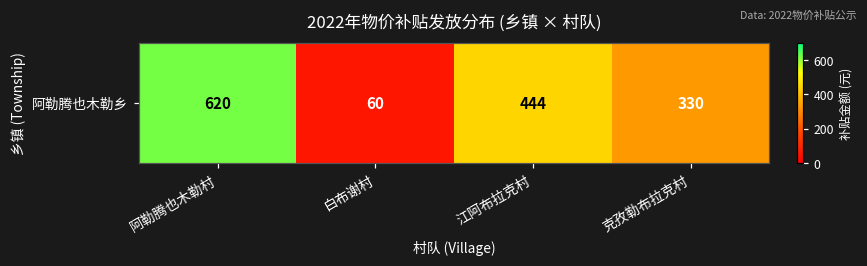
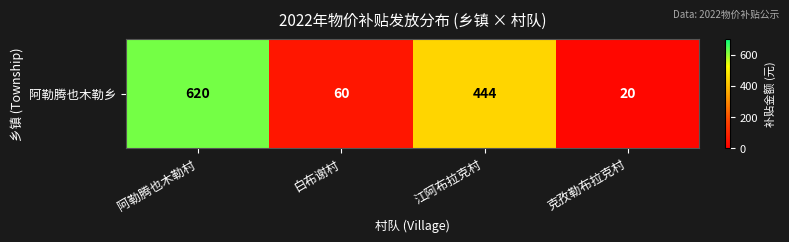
阿勒腾也木勒乡, 克孜勒布拉克村: 330 -> 20
